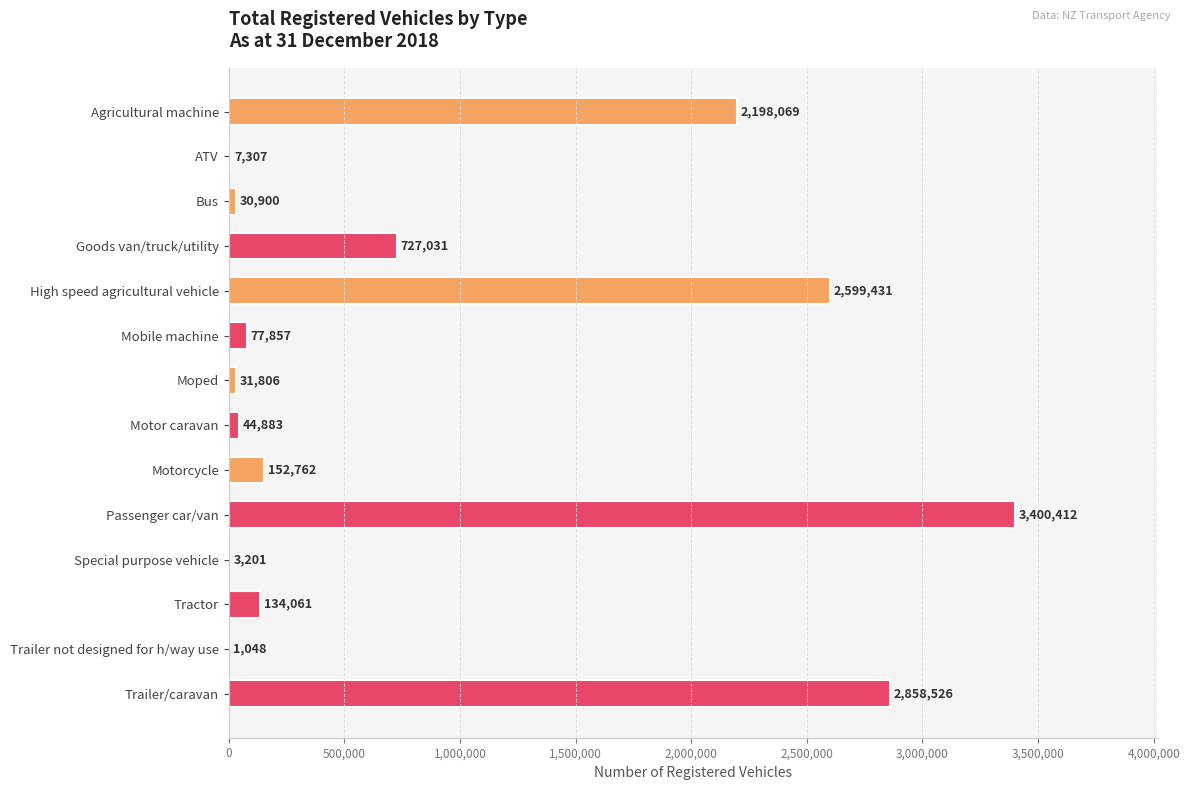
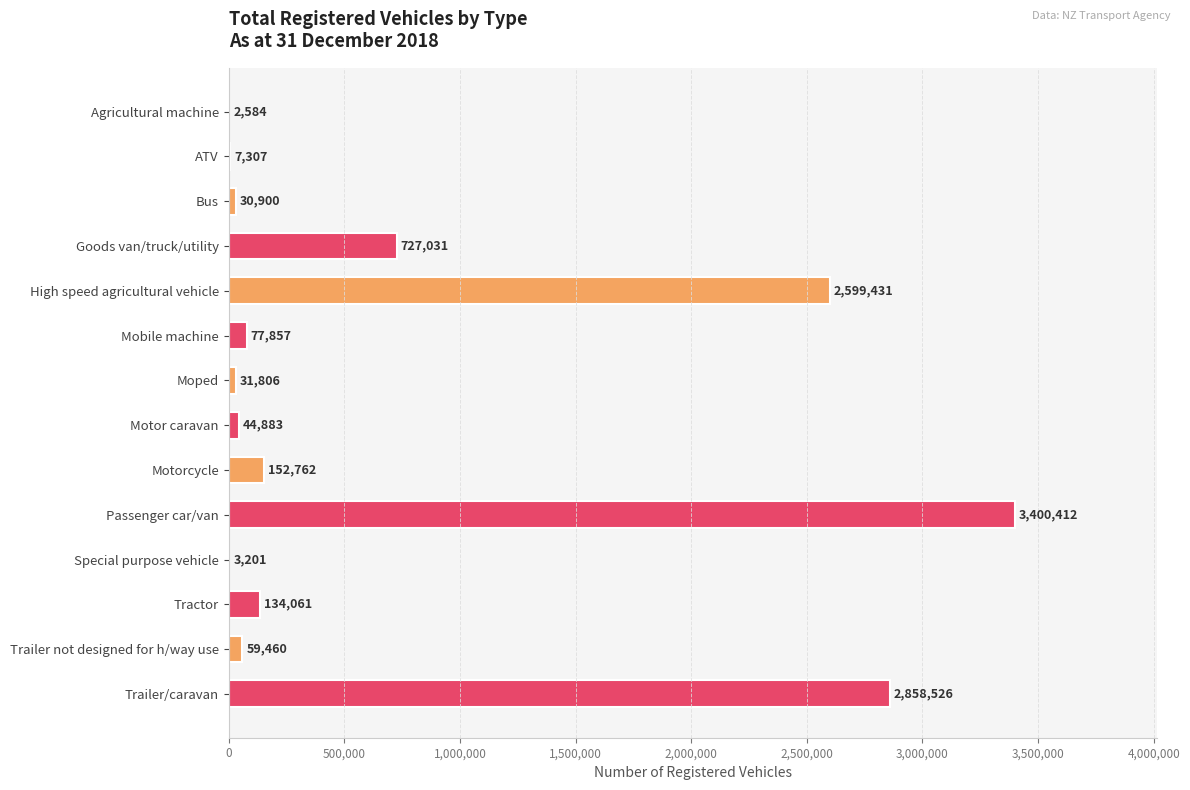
Agricultural machine: 2,198,069 -> 2,584
Trailer not designed for h/way use: 1,048 -> 59,460
